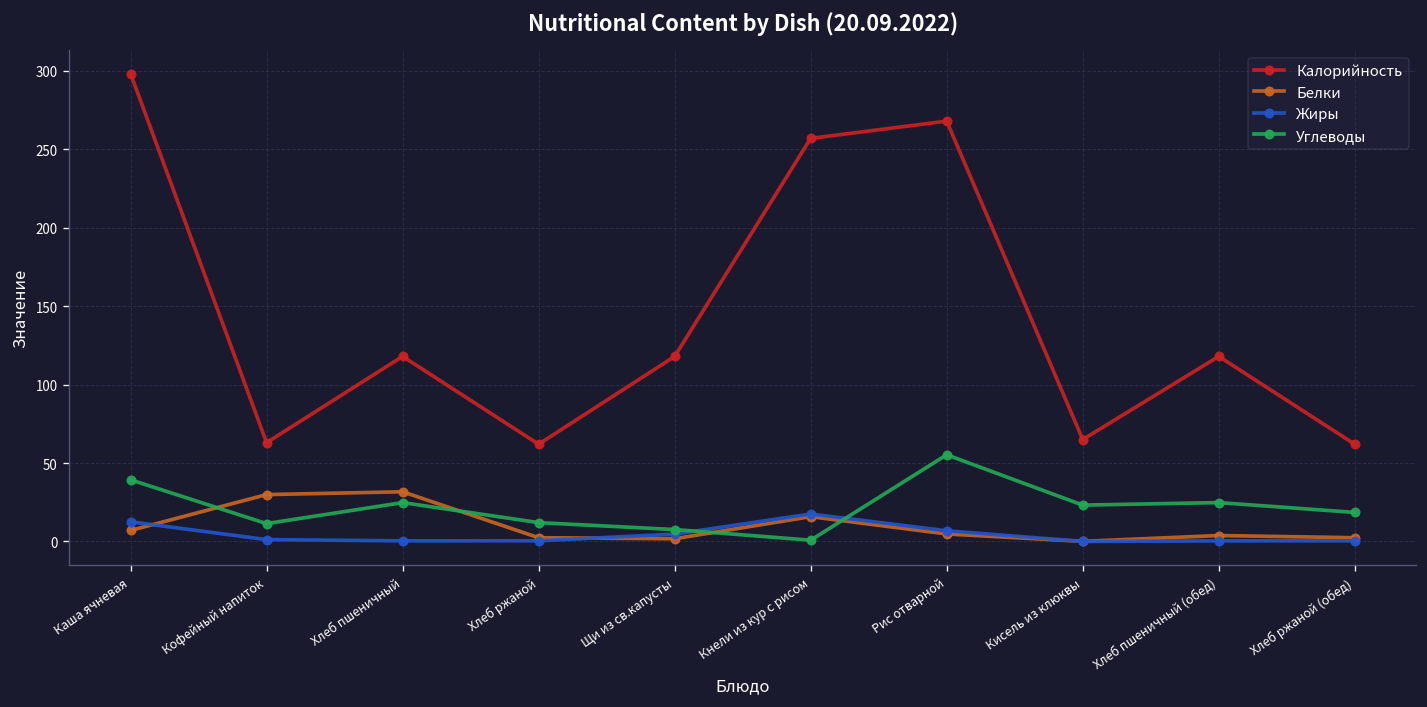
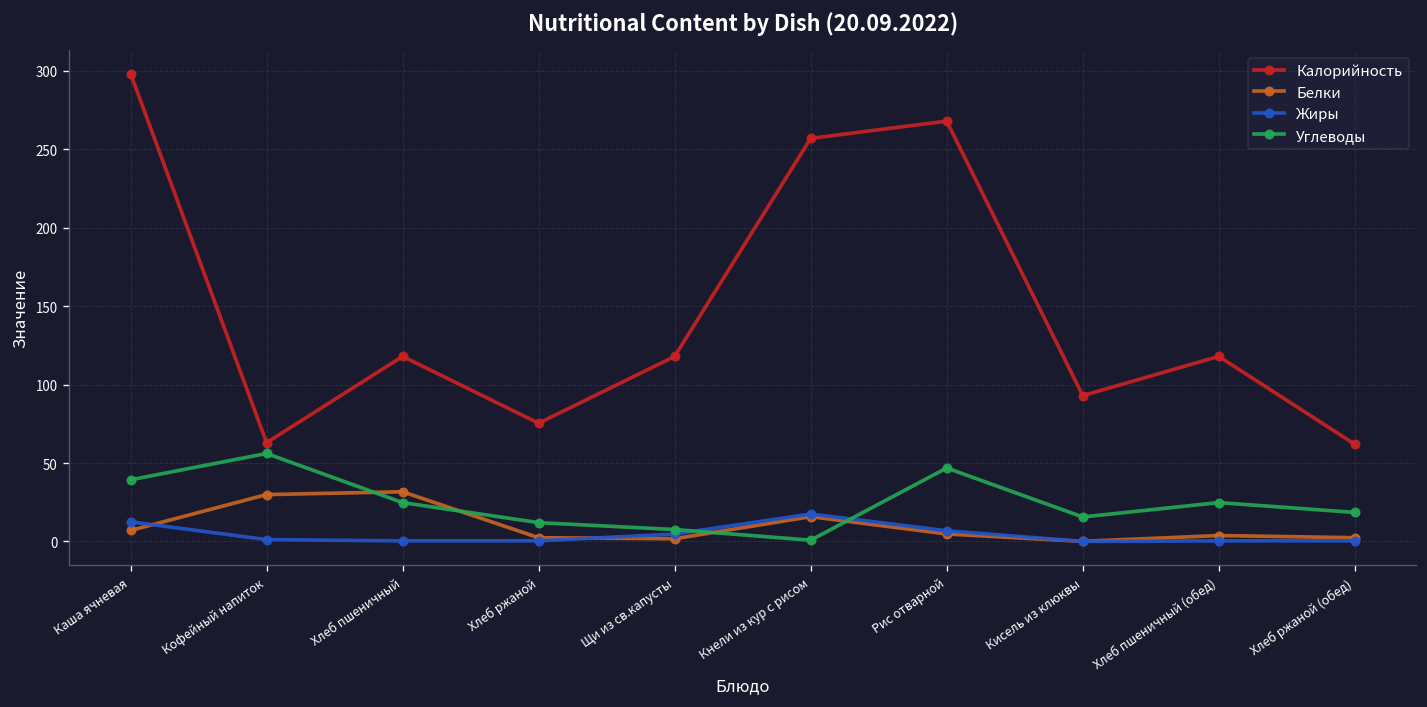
Углеводы, Кофейный напиток: 11 -> 56
Калорийность, Хлеб ржаной: 62 -> 75
Углеводы, Рис отварной: 55 -> 47
Калорийность, Кисель из клюквы: 65 -> 93
Углеводы, Кисель из клюквы: 23 -> 16
